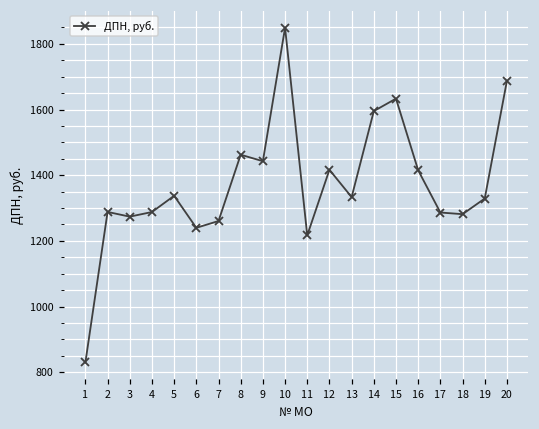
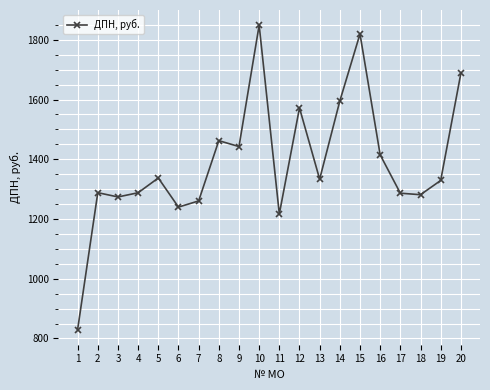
12: 1420 -> 1570
15: 1630 -> 1820
